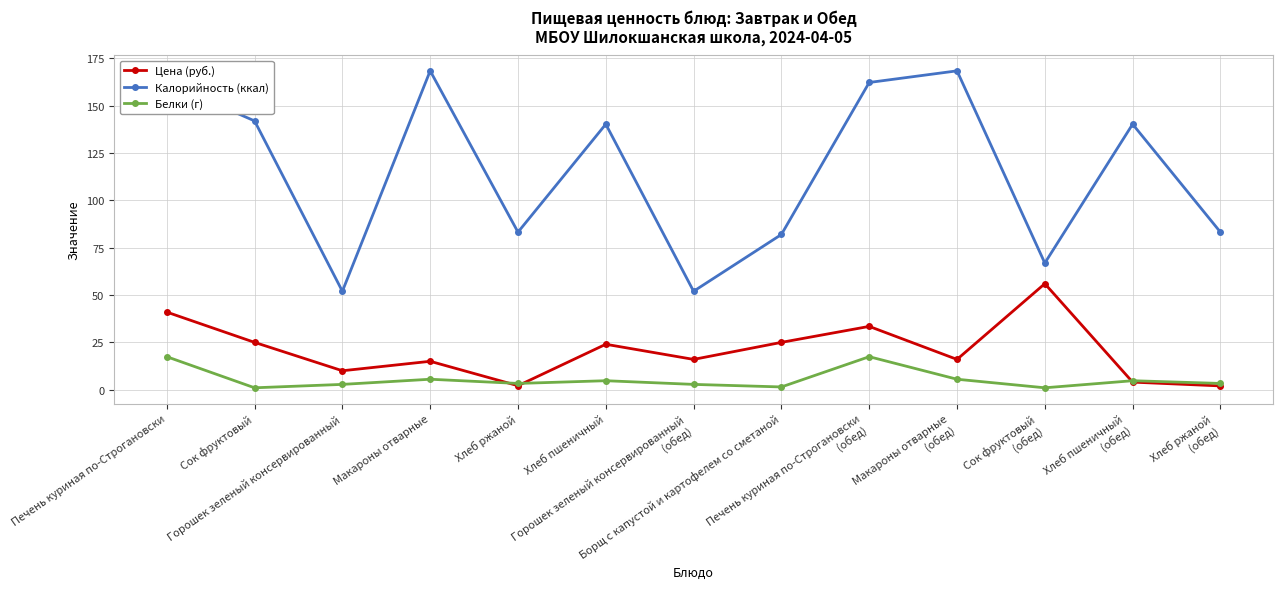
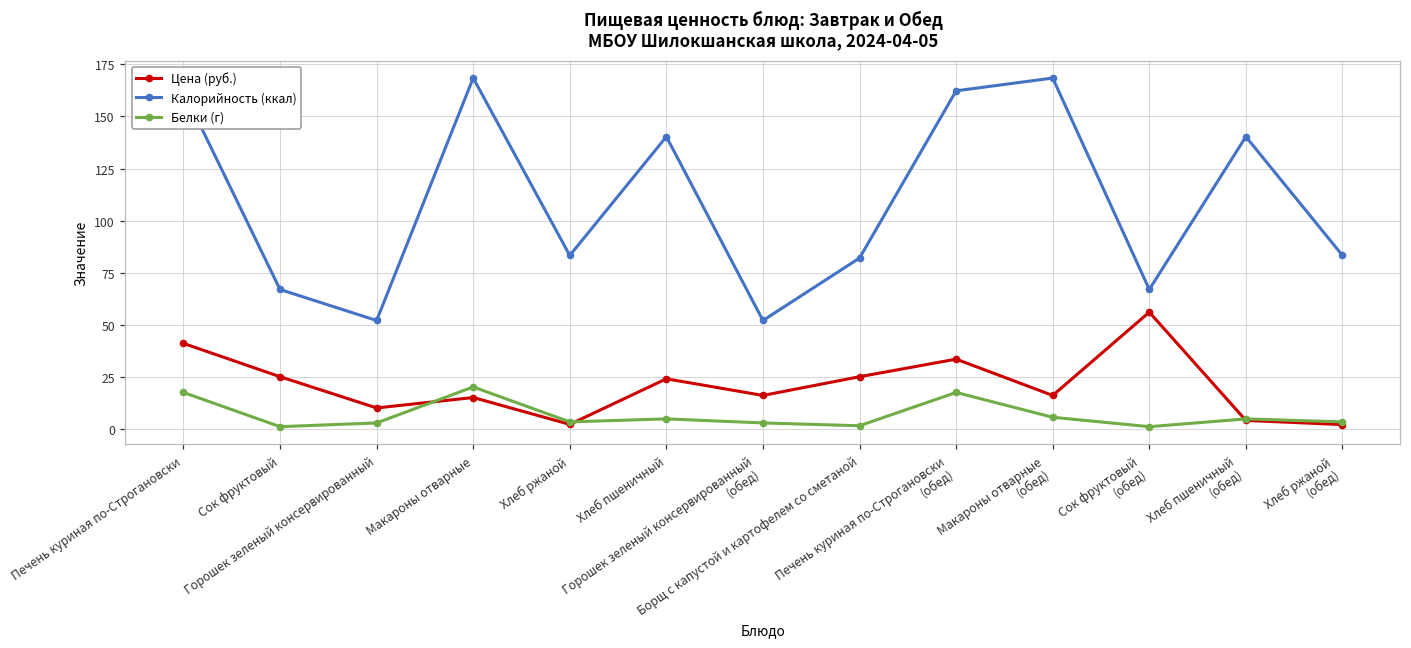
Калорийность (ккал), Сок фруктовый: 142 -> 67
Белки (г), Макароны отварные: 6 -> 20
